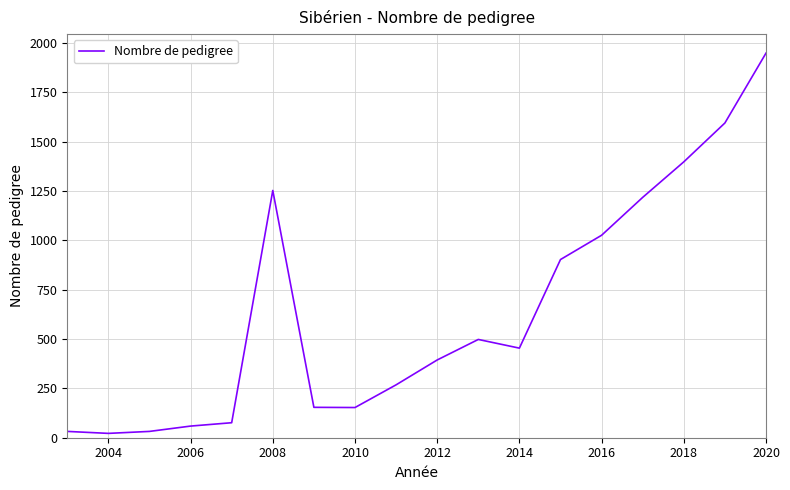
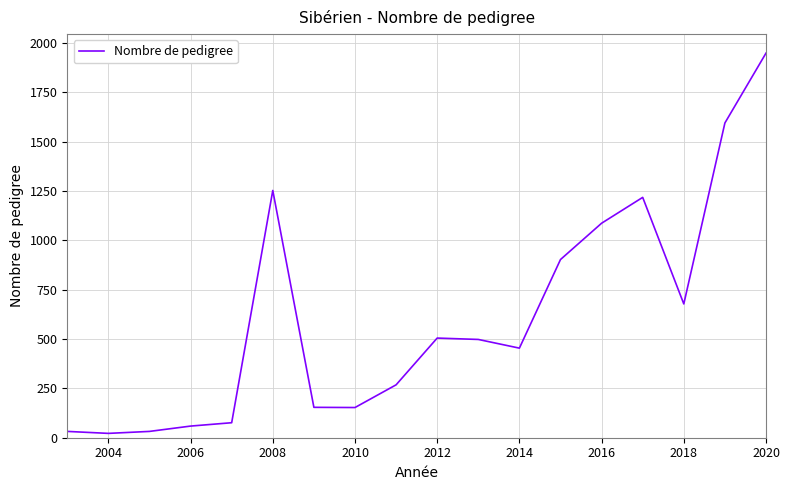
2012: 390 -> 510
2016: 1030 -> 1090
2018: 1400 -> 680
